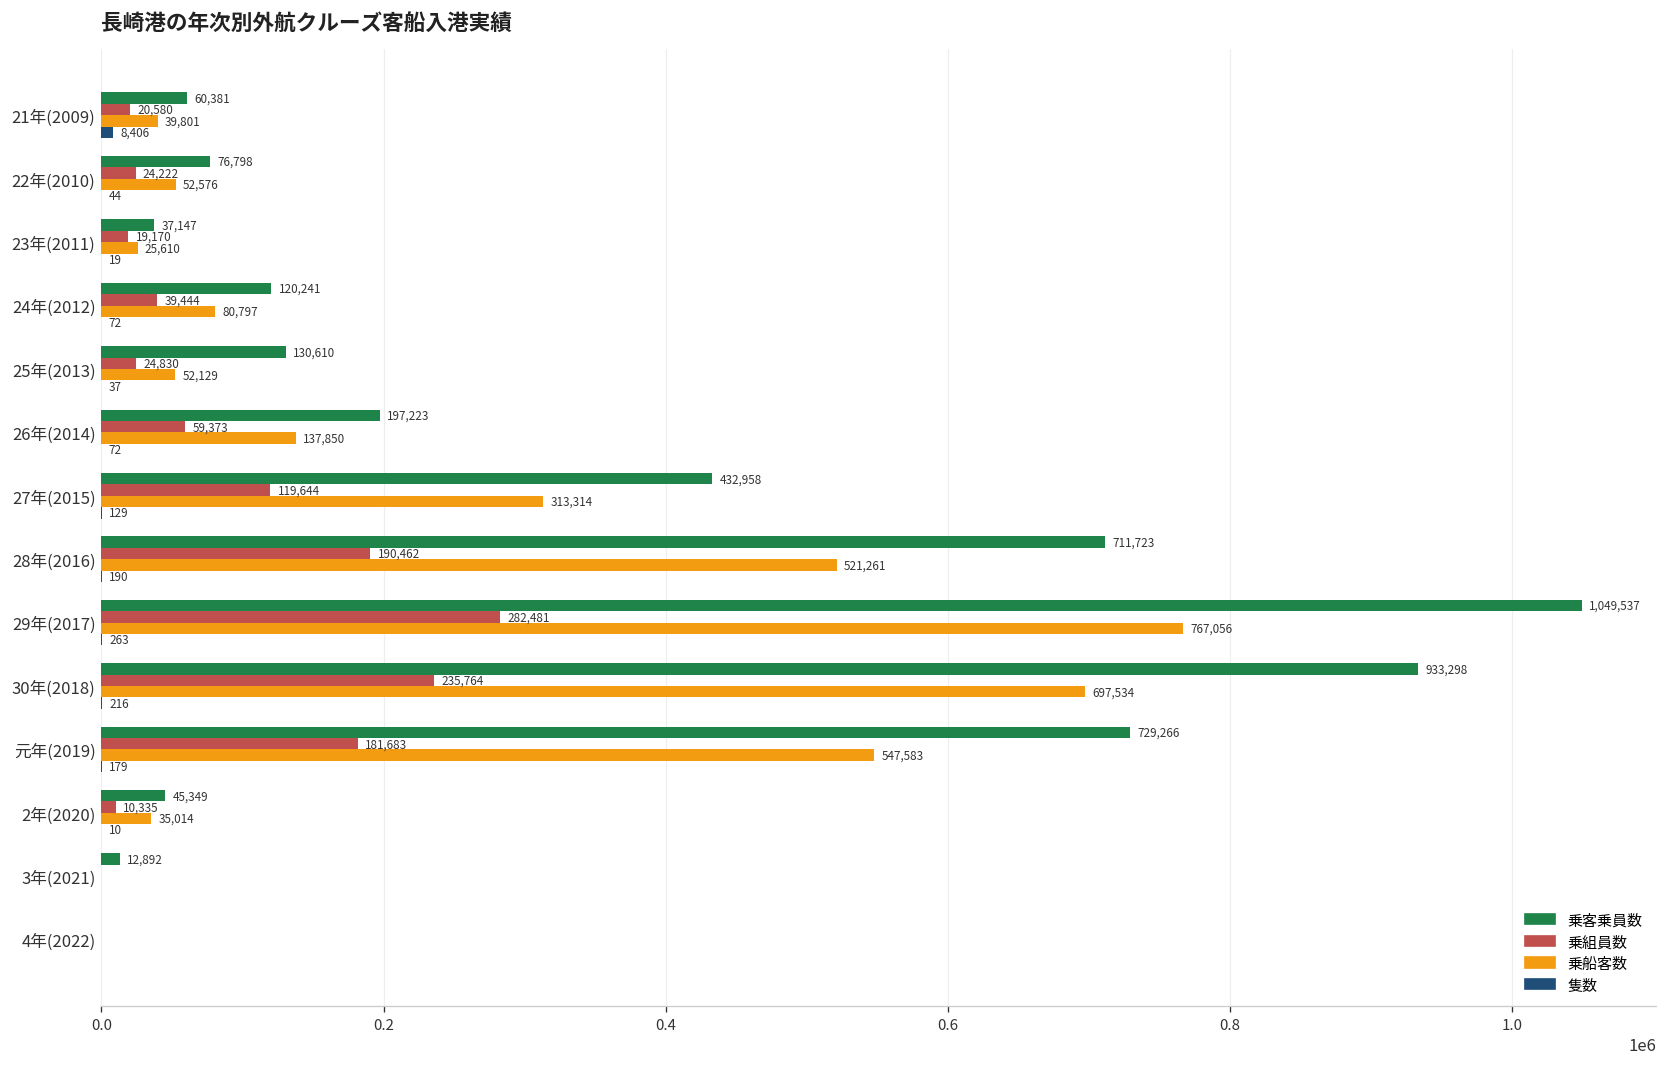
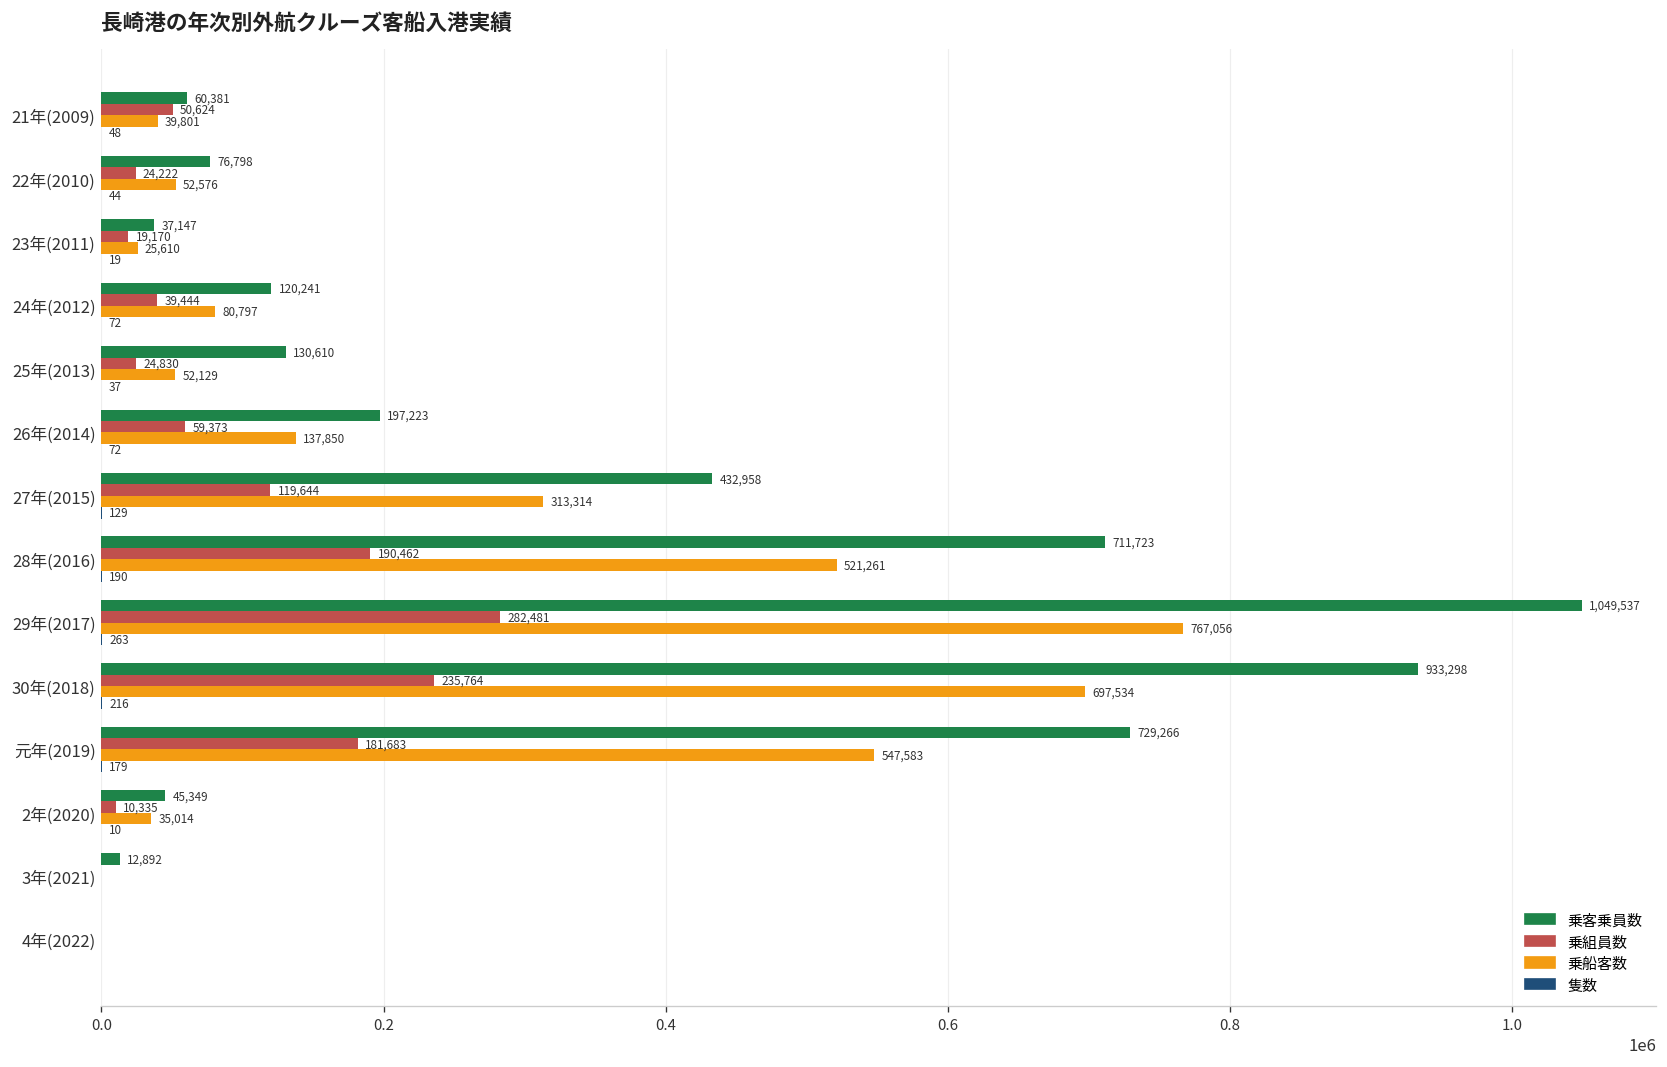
乗組員数, 21年(2009): 20,580 -> 50,624
隻数, 21年(2009): 8,406 -> 48
